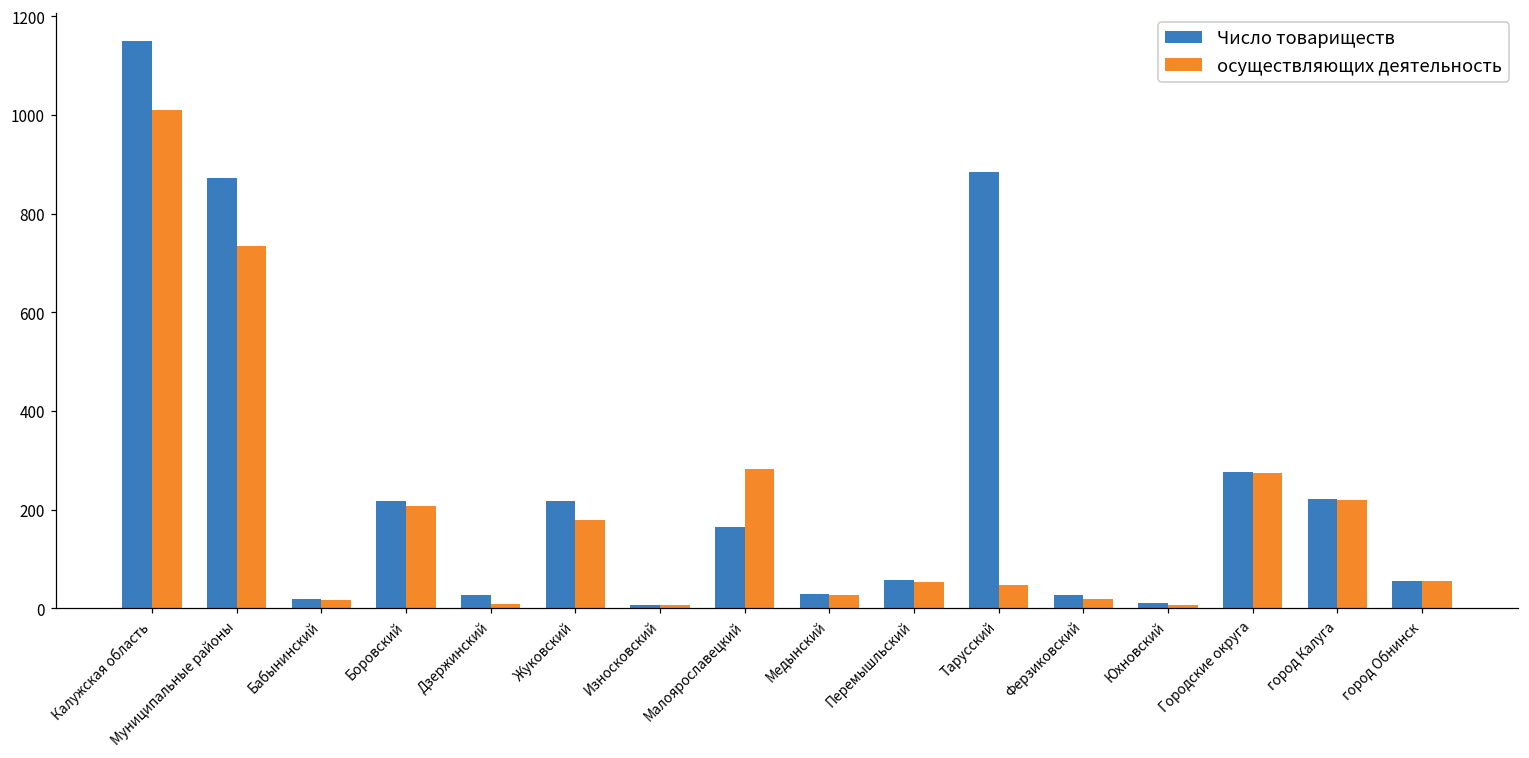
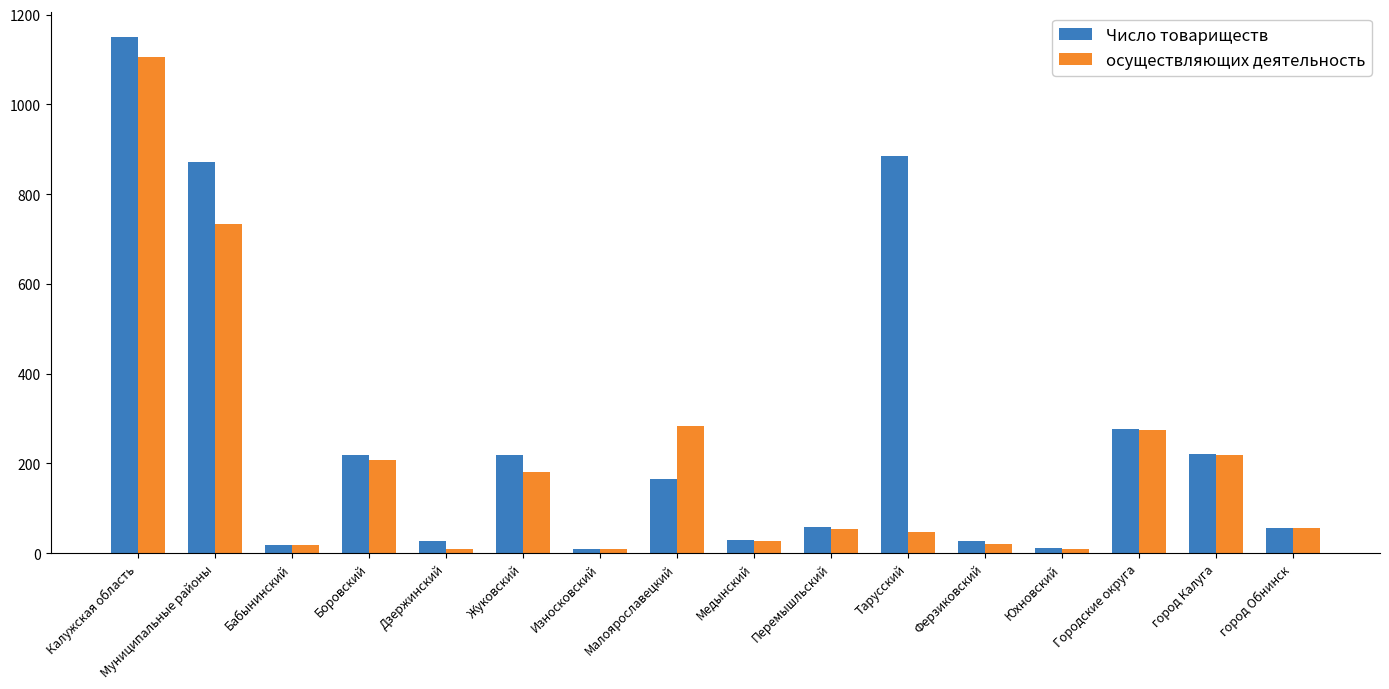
осуществляющих деятельность, Калужская область: 1010 -> 1110
